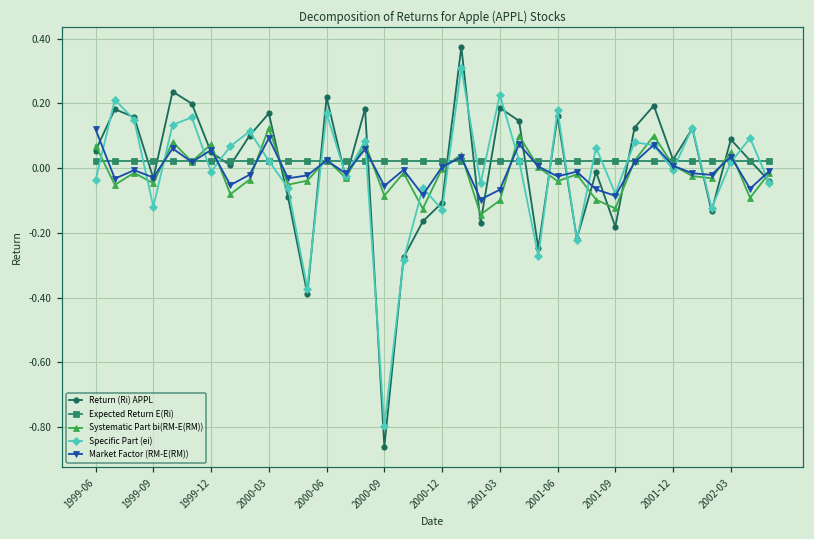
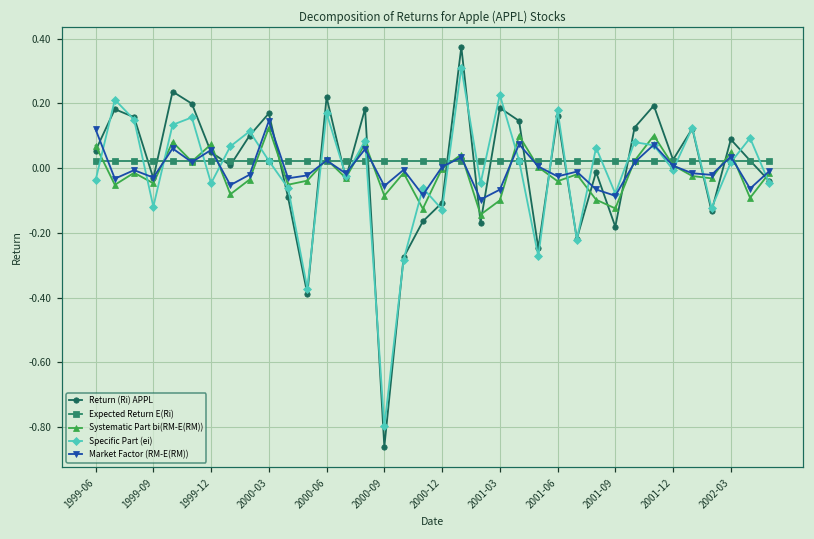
Specific Part (ei), 1999-12: -0.01 -> -0.05
Market Factor (RM-E(RM)), 2000-03: 0.09 -> 0.15
